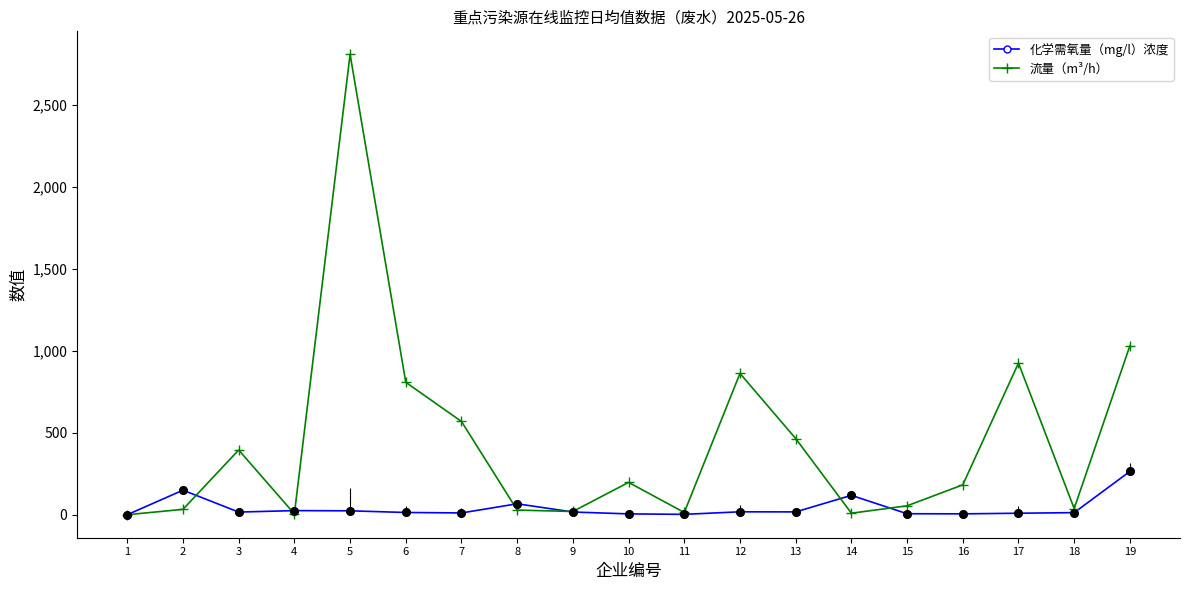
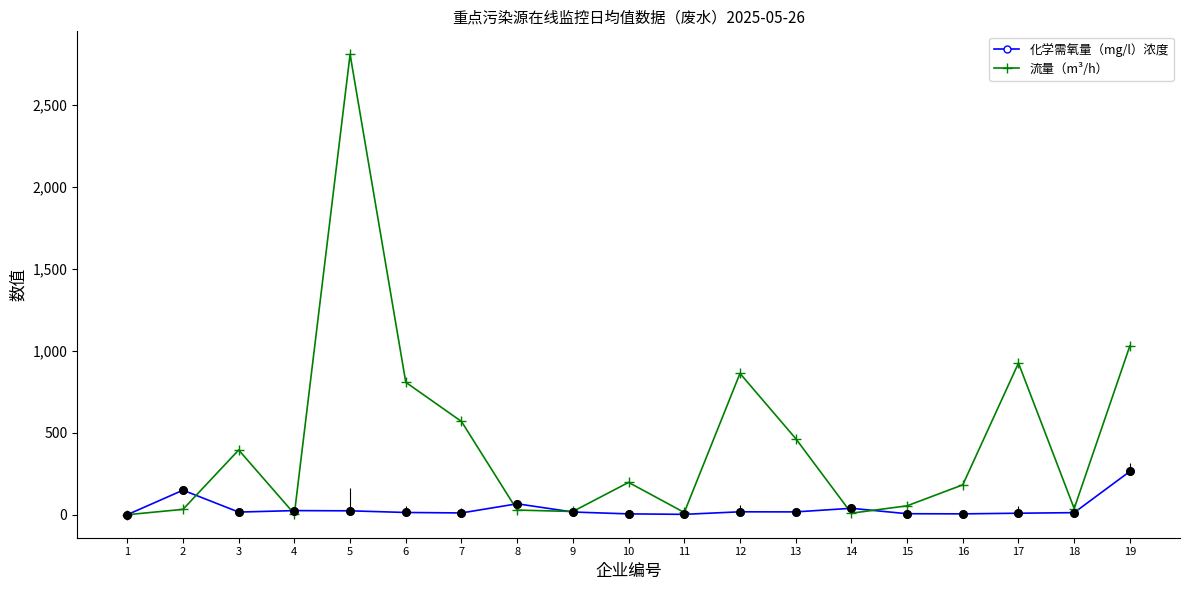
化学需氧量（mg/l）浓度, 14: 120 -> 40
